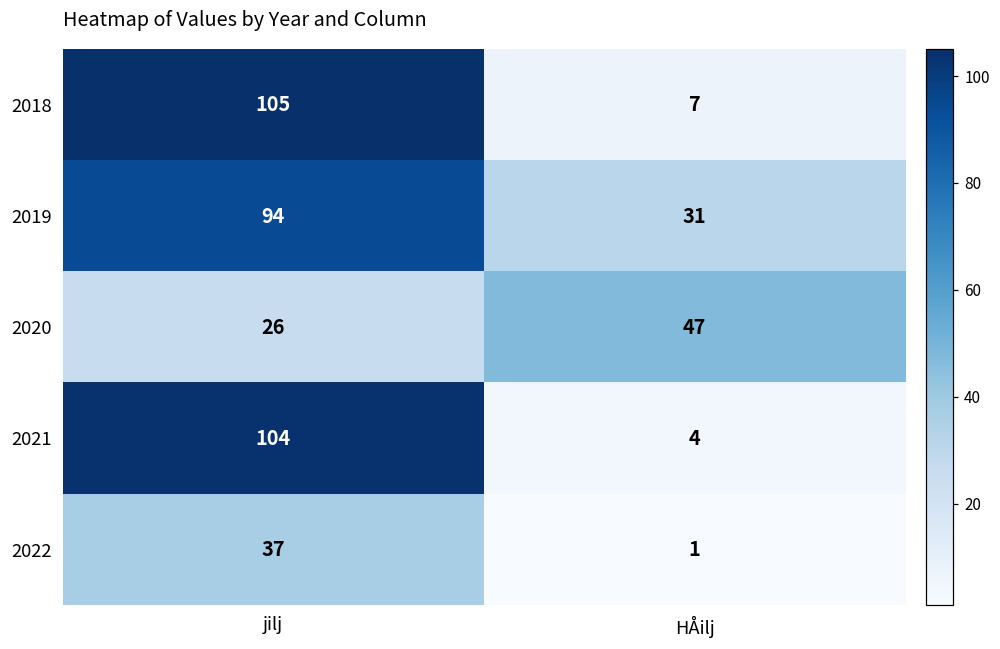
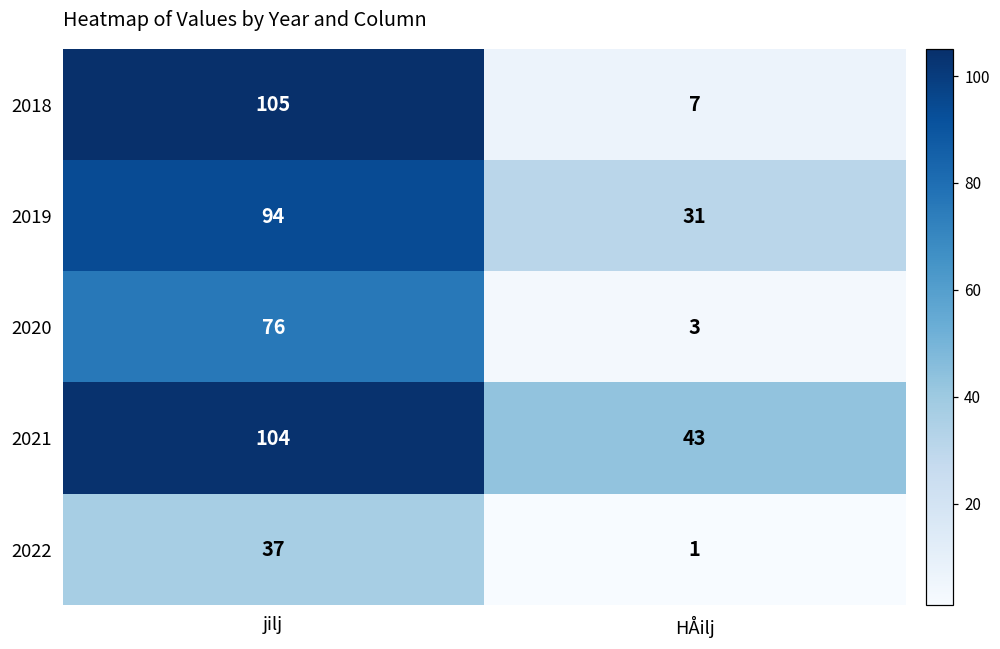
2020, jilj: 26 -> 76
2020, HÅilj: 47 -> 3
2021, HÅilj: 4 -> 43
